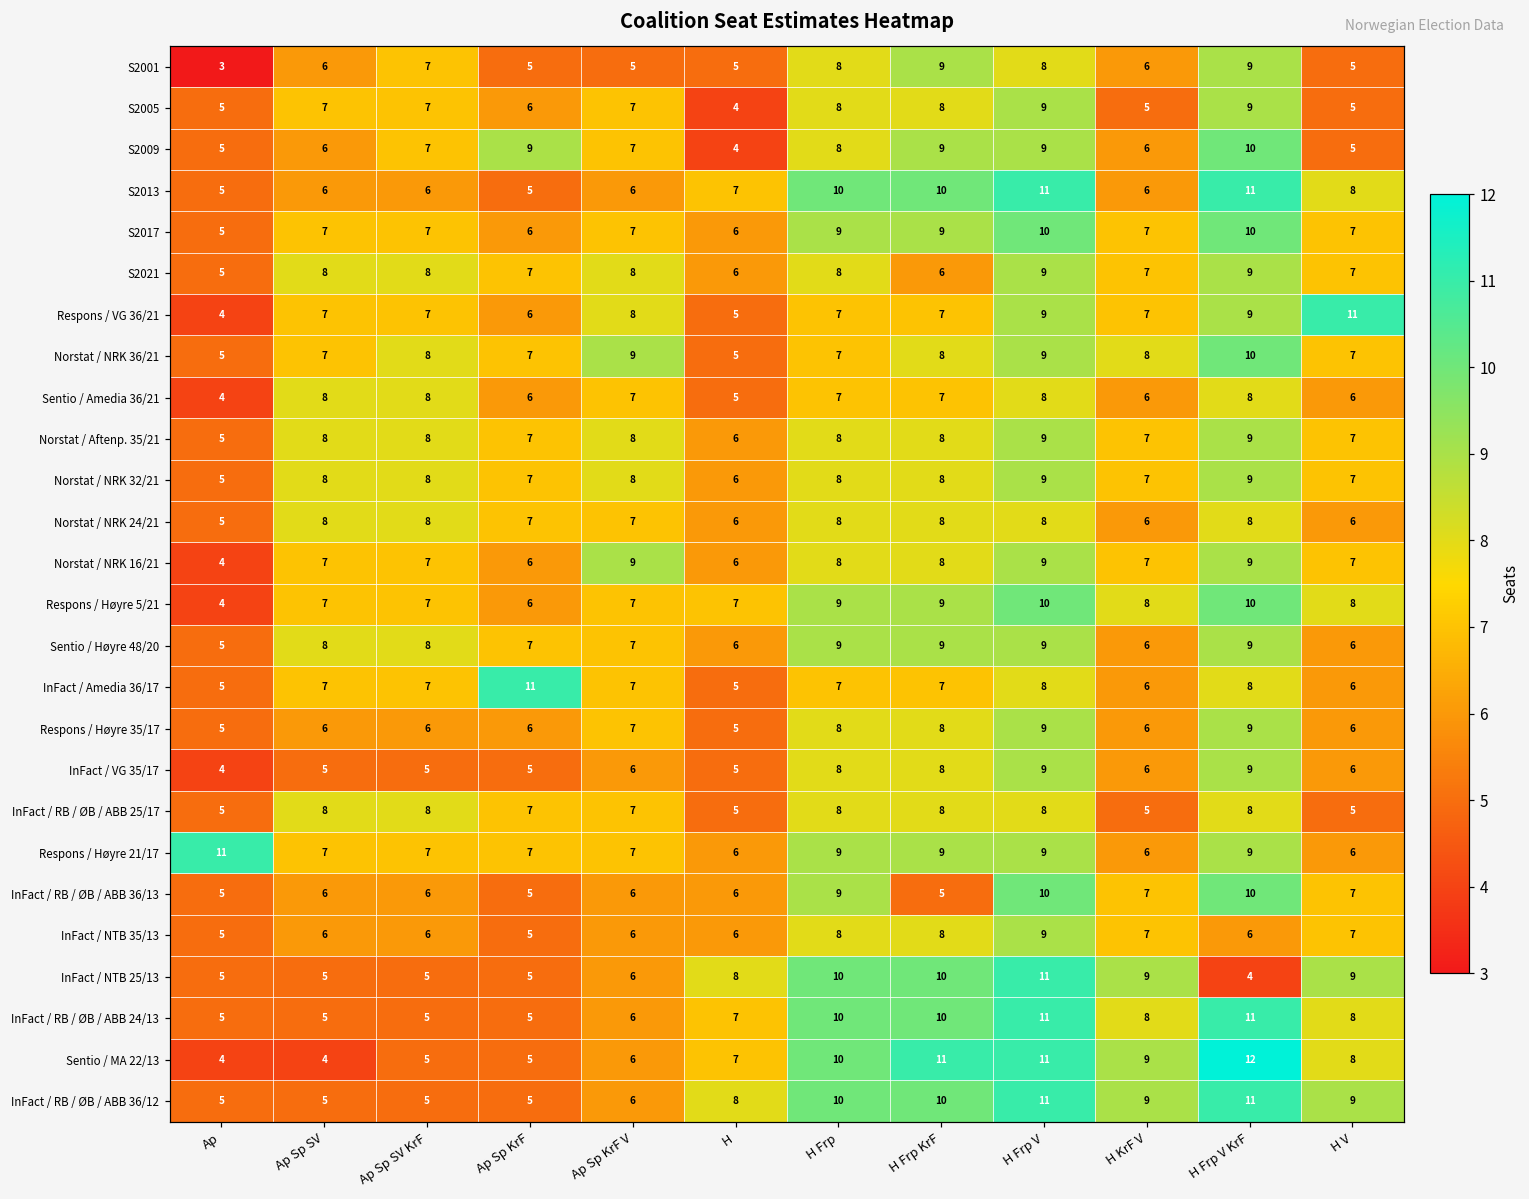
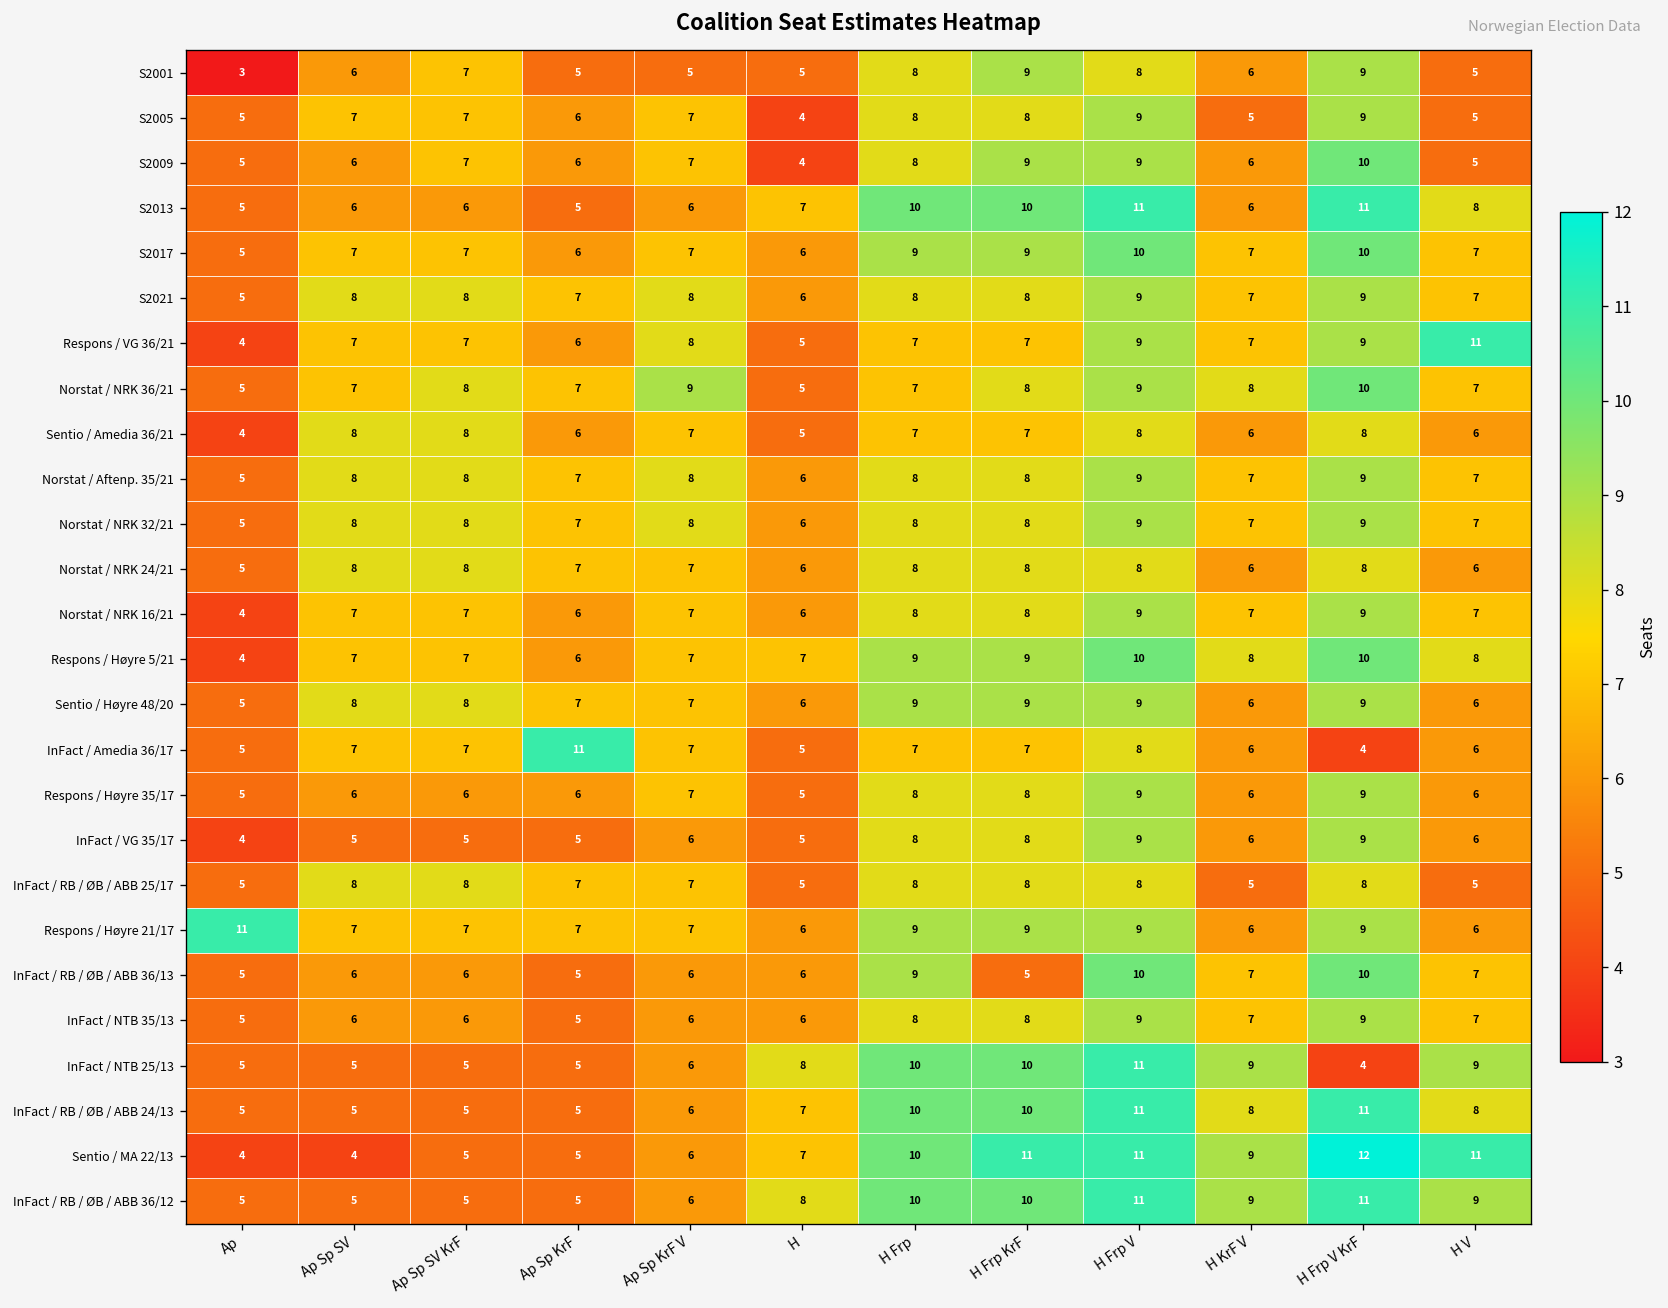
S2009, Ap Sp KrF: 9 -> 6
S2021, H Frp KrF: 6 -> 8
Norstat / NRK 16/21, Ap Sp KrF V: 9 -> 7
InFact / Amedia 36/17, H Frp V KrF: 8 -> 4
InFact / NTB 35/13, H Frp V KrF: 6 -> 9
Sentio / MA 22/13, H V: 8 -> 11
